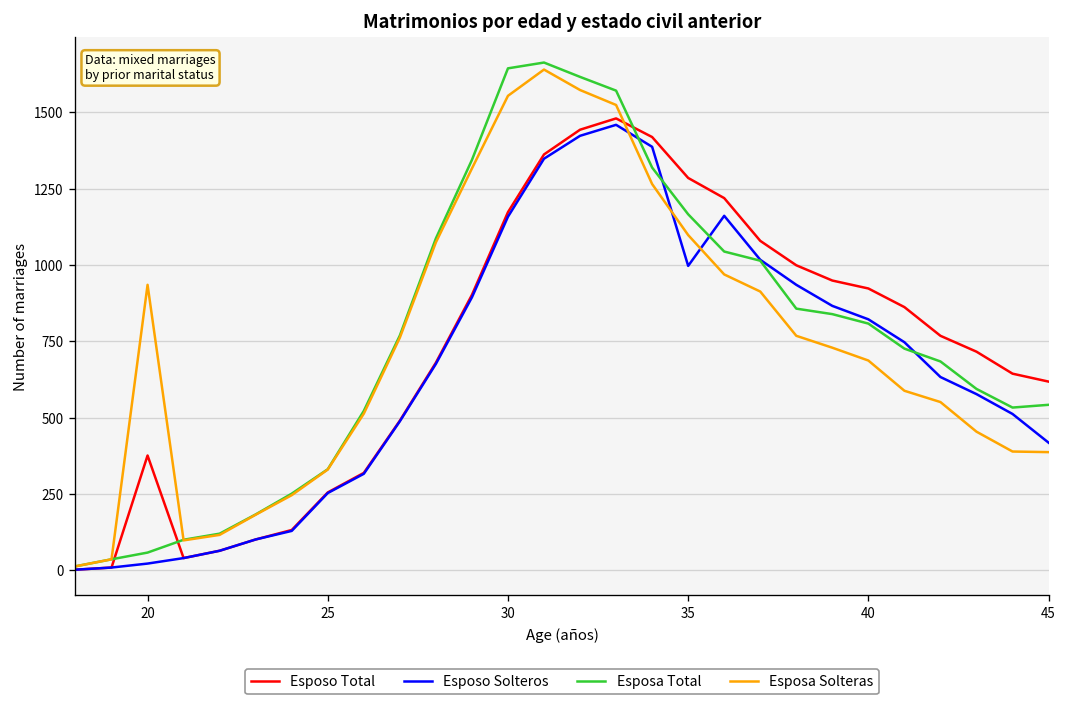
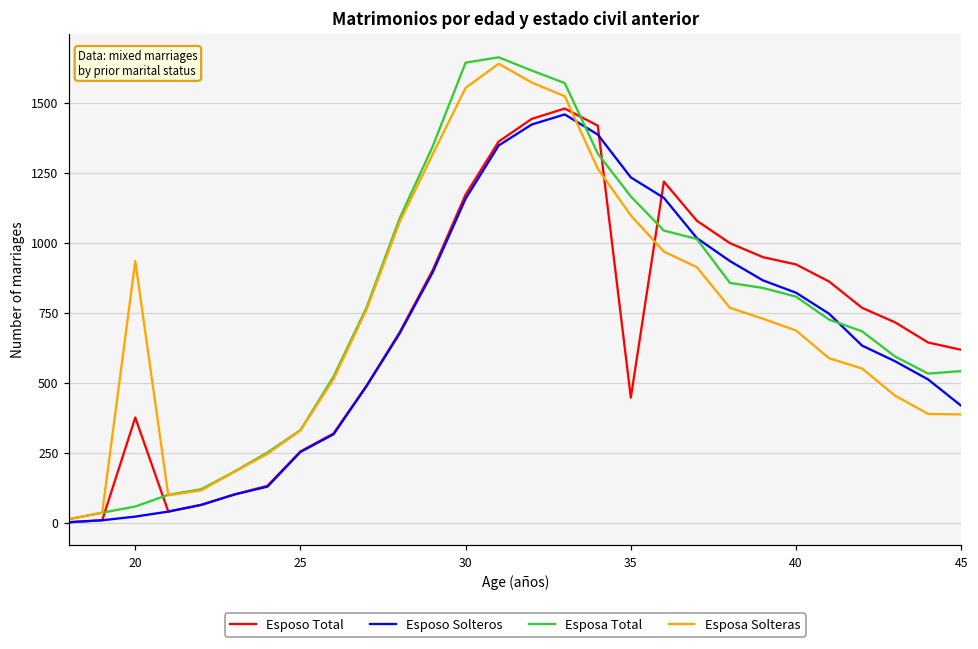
Esposo Total, 35: 1290 -> 450
Esposo Solteros, 35: 1000 -> 1230
